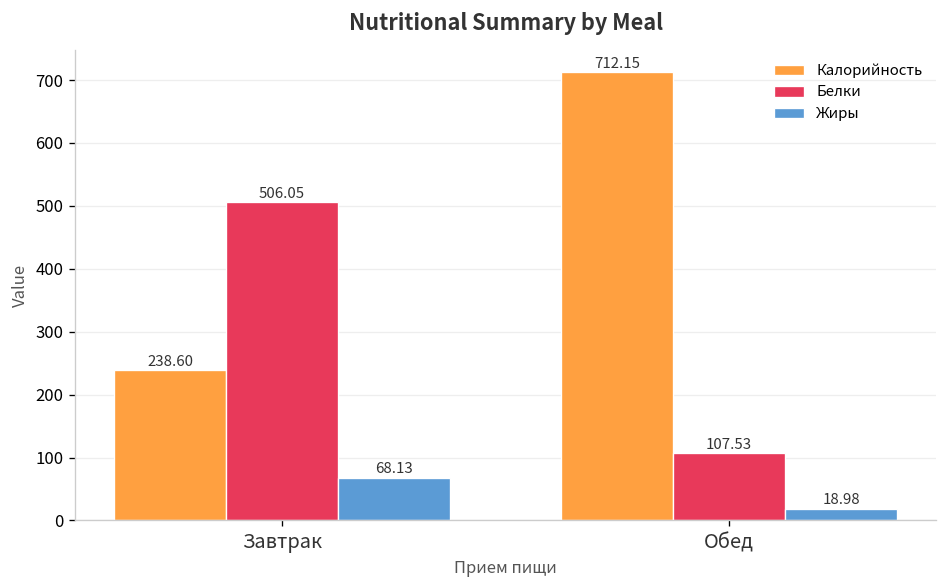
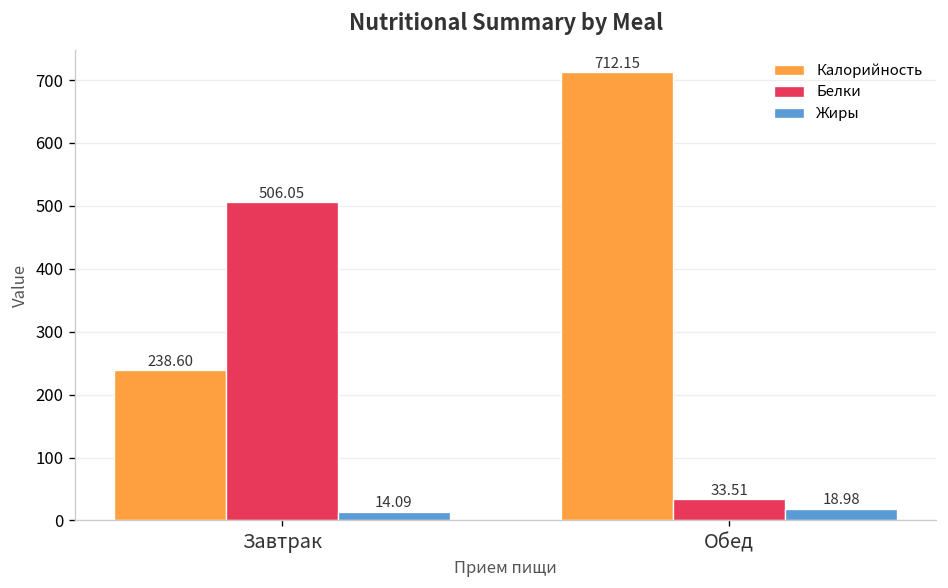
Жиры, Завтрак: 68.13 -> 14.09
Белки, Обед: 107.53 -> 33.51
